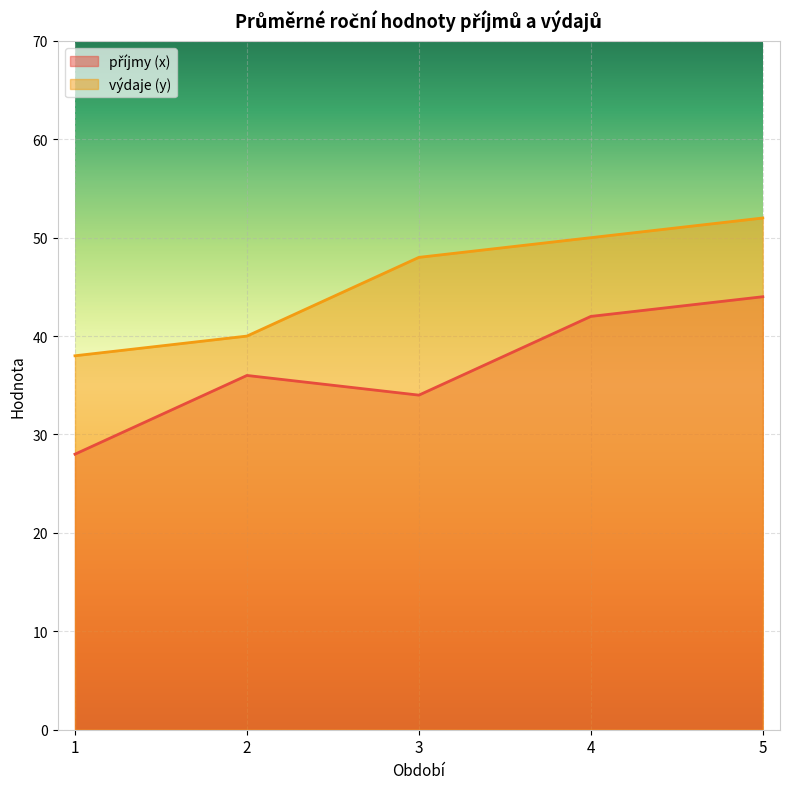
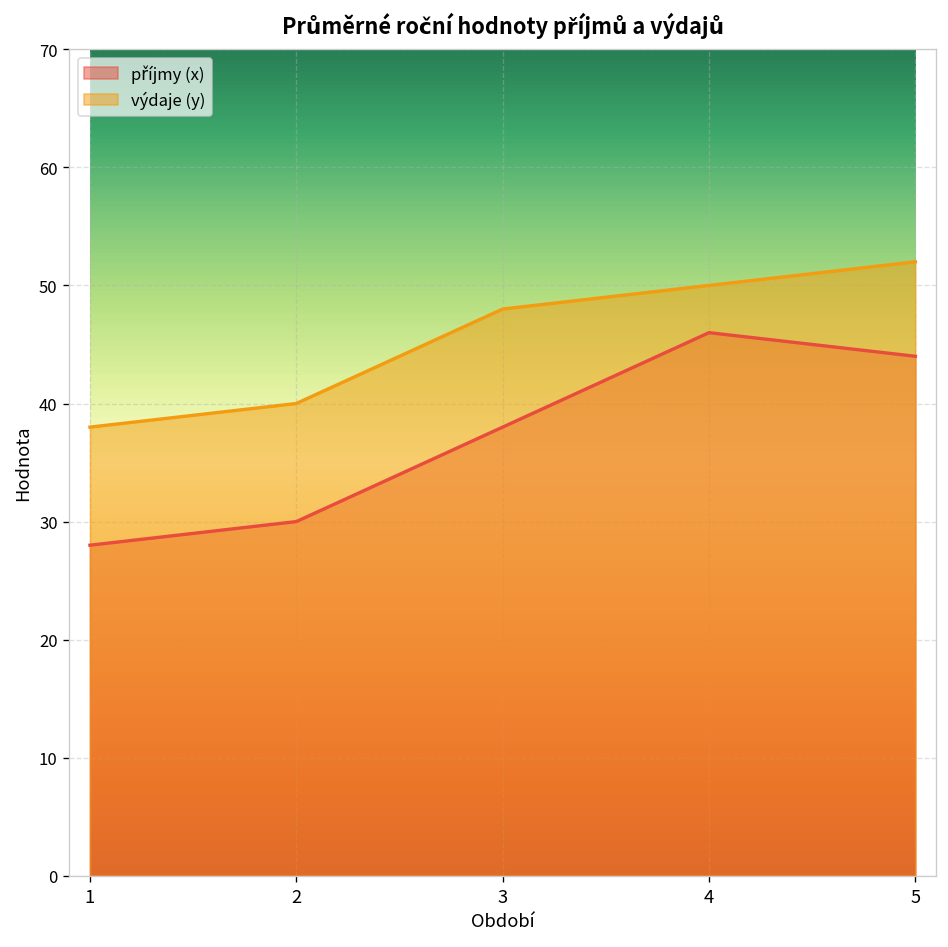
příjmy (x), 2: 36 -> 30
příjmy (x), 3: 34 -> 38
příjmy (x), 4: 42 -> 46
